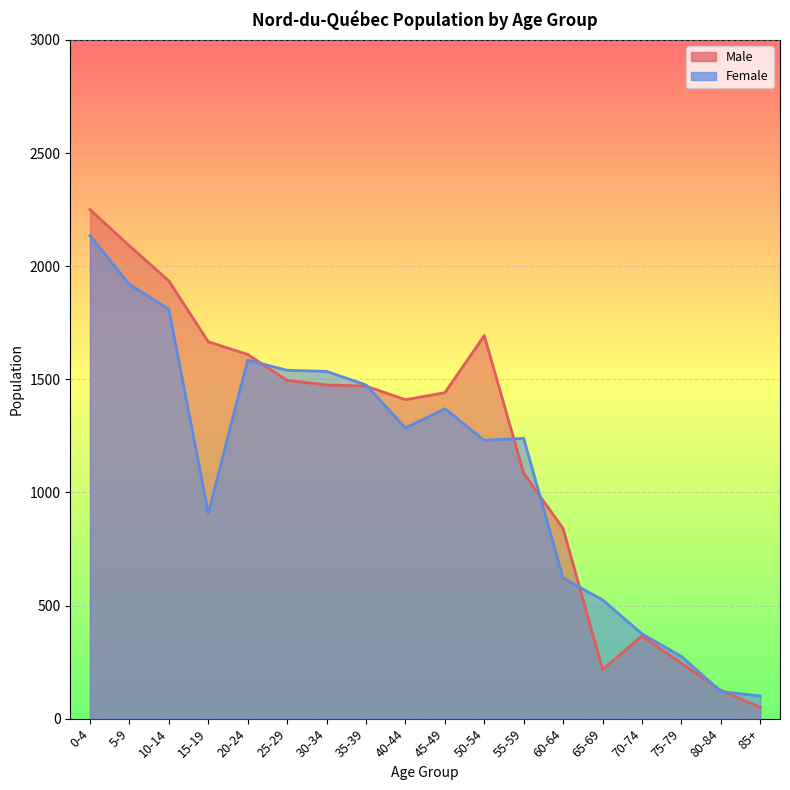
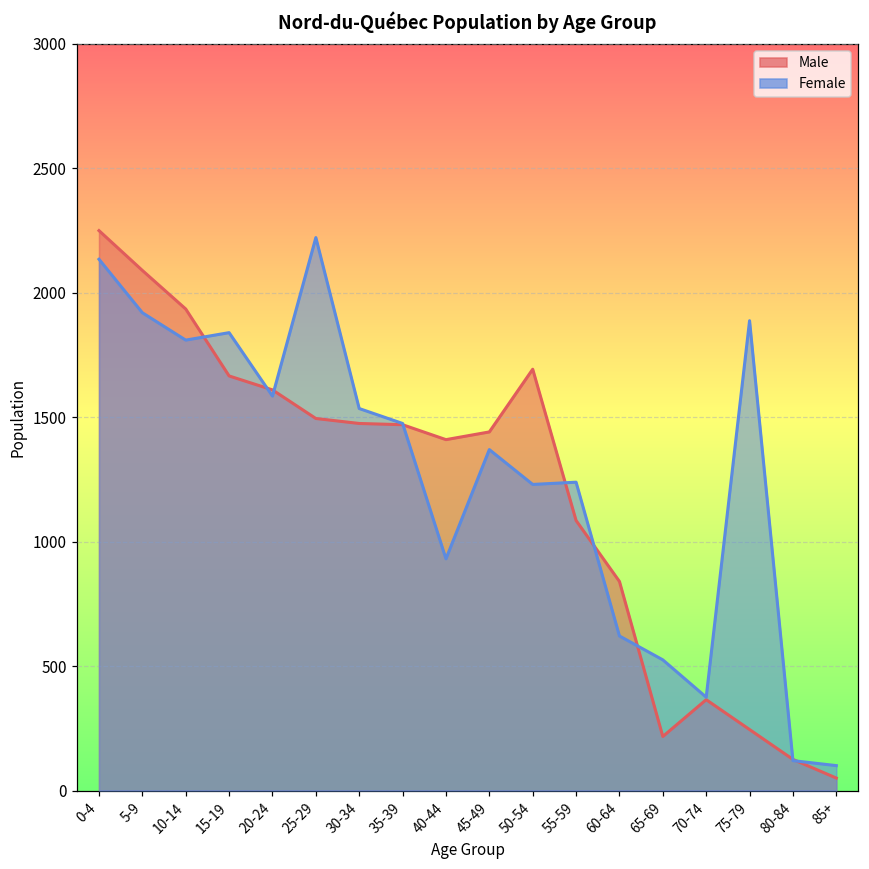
Female, 15-19: 910 -> 1840
Female, 25-29: 1540 -> 2220
Female, 40-44: 1290 -> 930
Female, 75-79: 280 -> 1890
